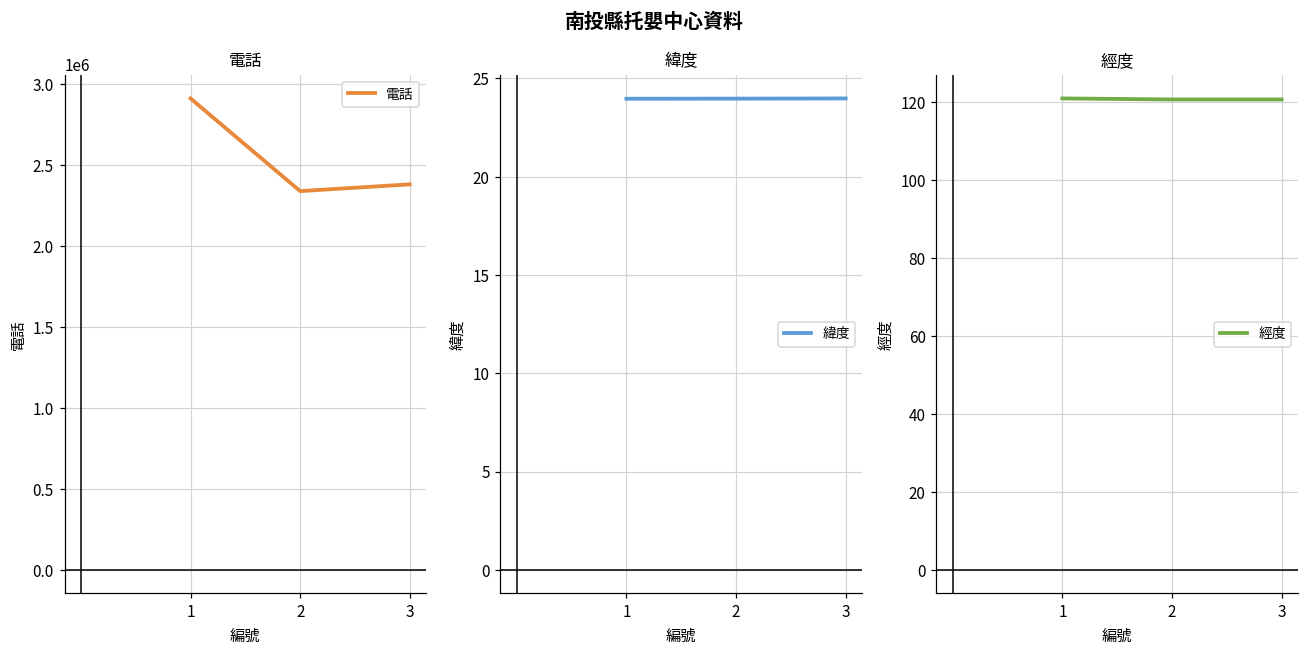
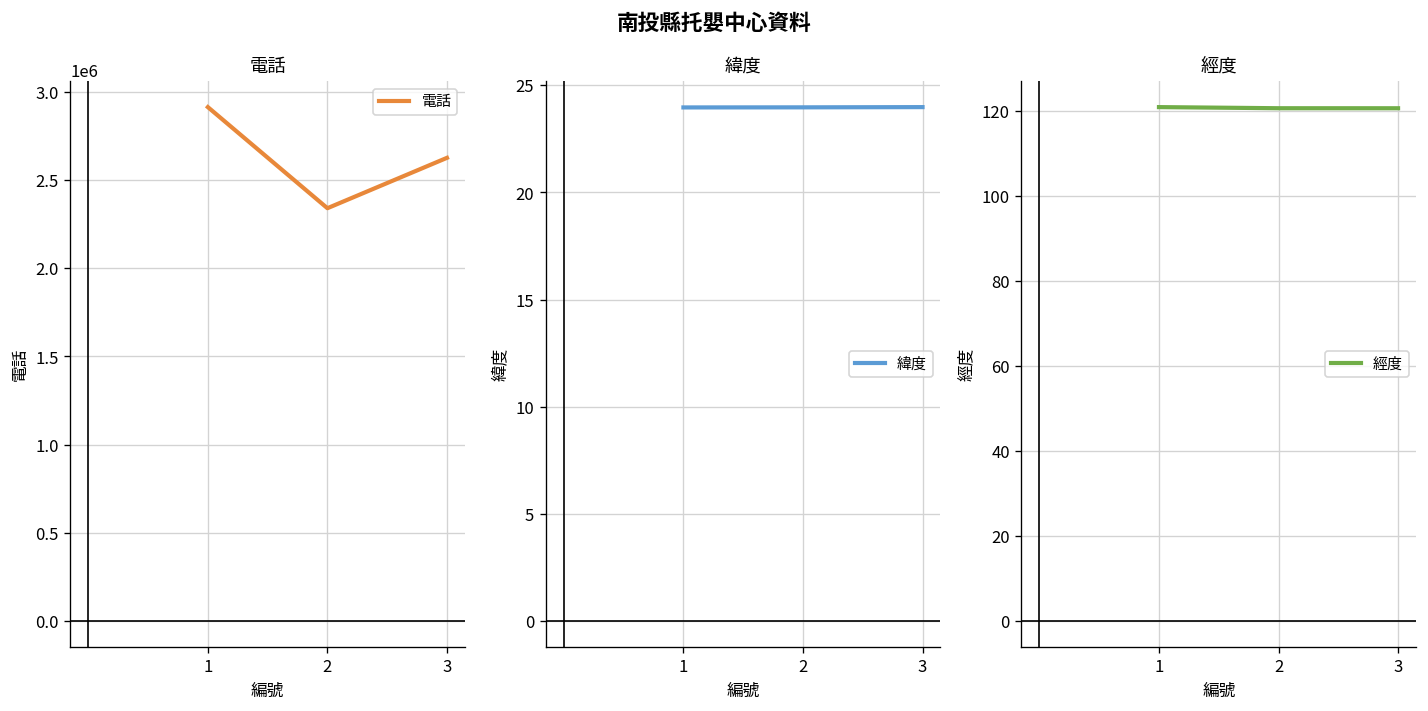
電話, 3: 2380000 -> 2620000
